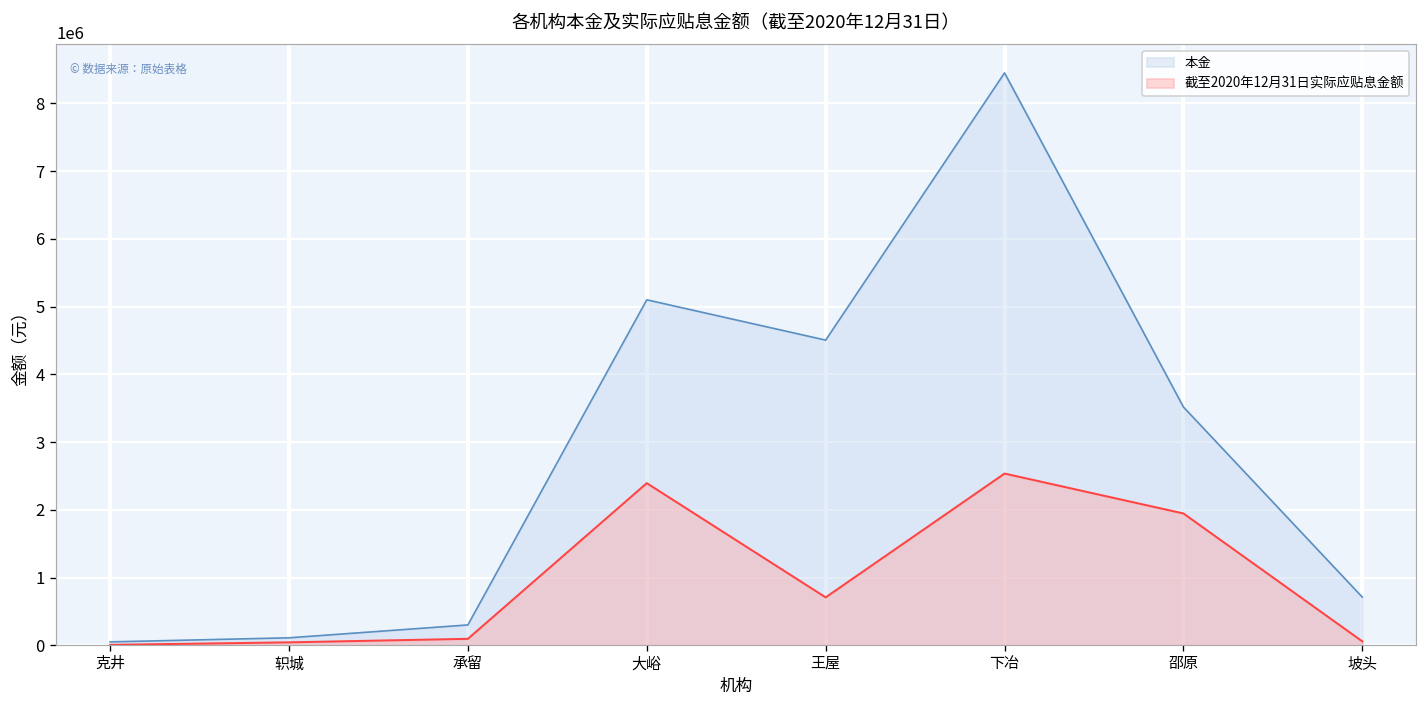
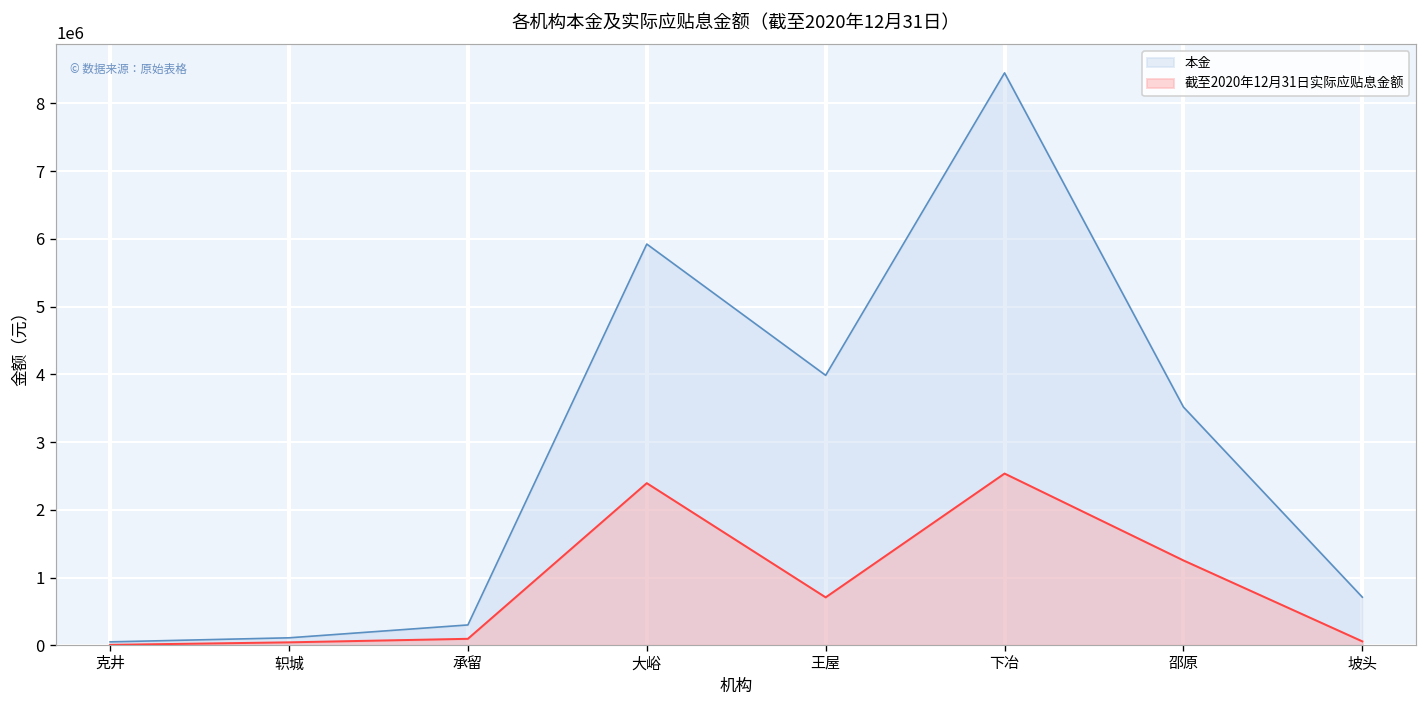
本金, 大峪: 5100000 -> 5900000
本金, 王屋: 4500000 -> 4000000
截至2020年12月31日实际应贴息金额, 邵原: 1900000 -> 1300000
